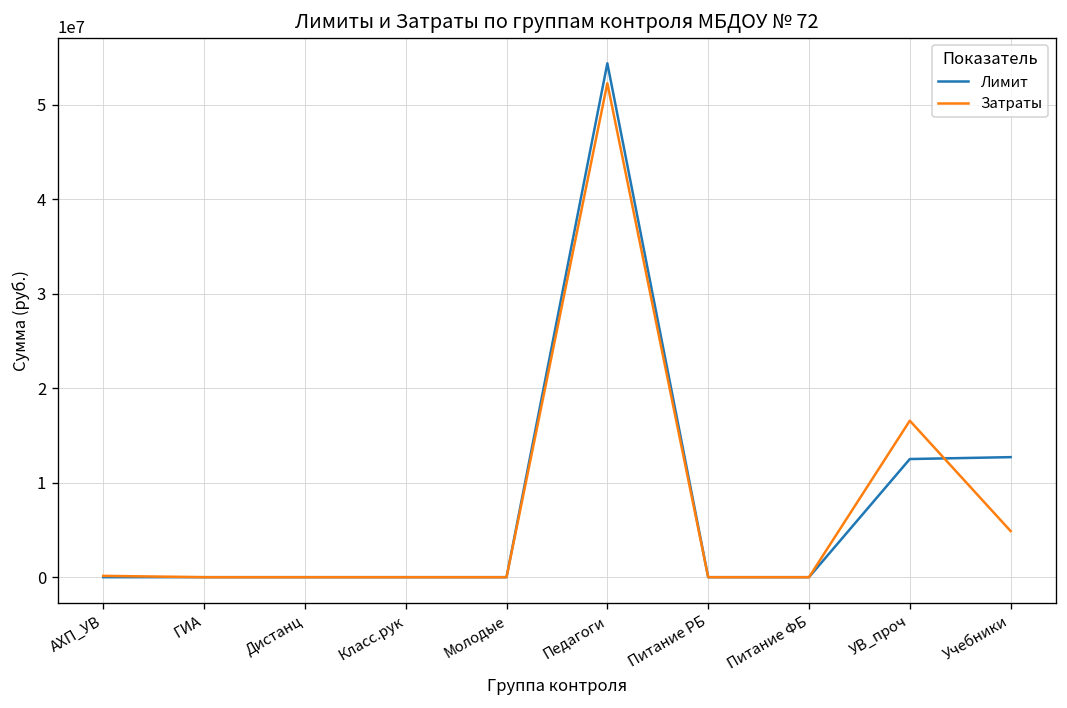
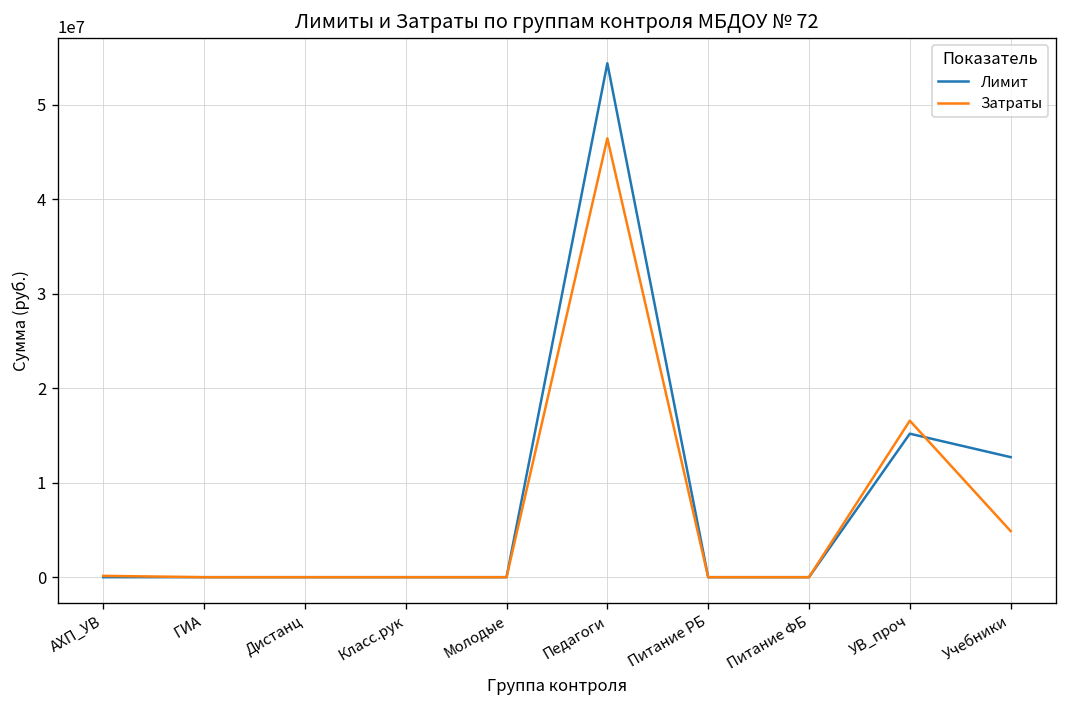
Затраты, Педагоги: 52000000 -> 46000000
Лимит, УВ_проч: 13000000 -> 15000000
